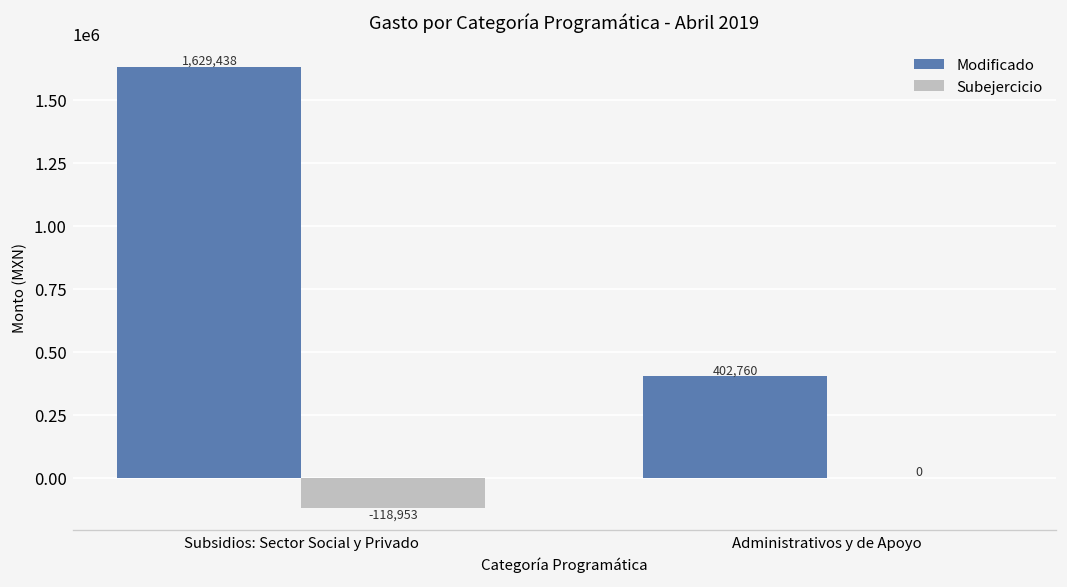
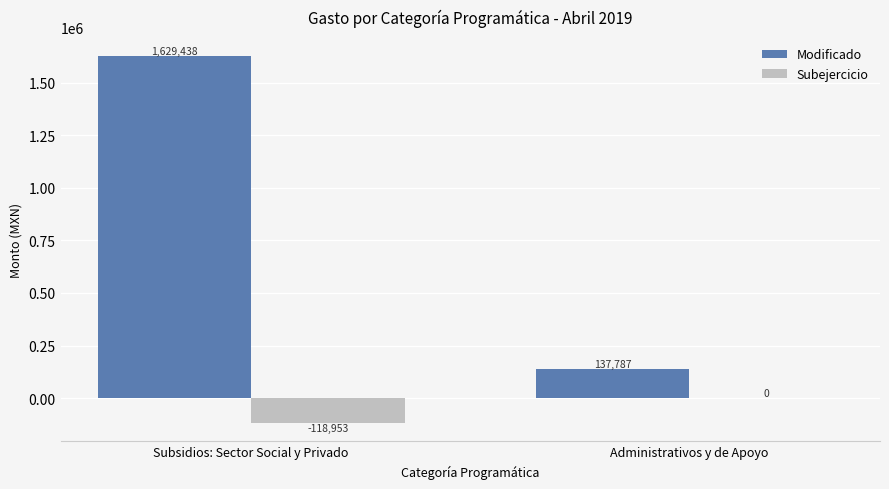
Modificado, Administrativos y de Apoyo: 402,760 -> 137,787
